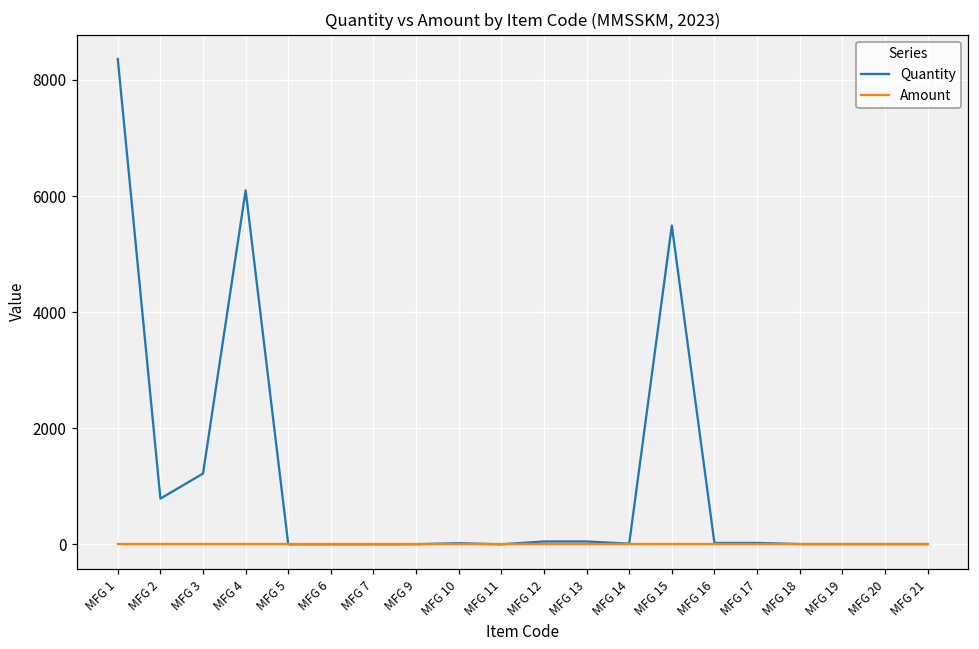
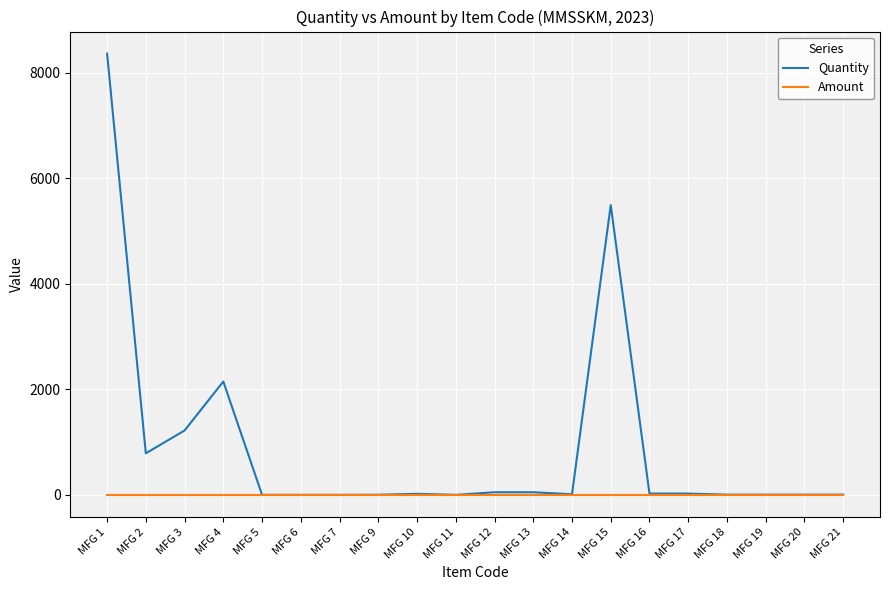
Quantity, MFG 4: 6100 -> 2100
